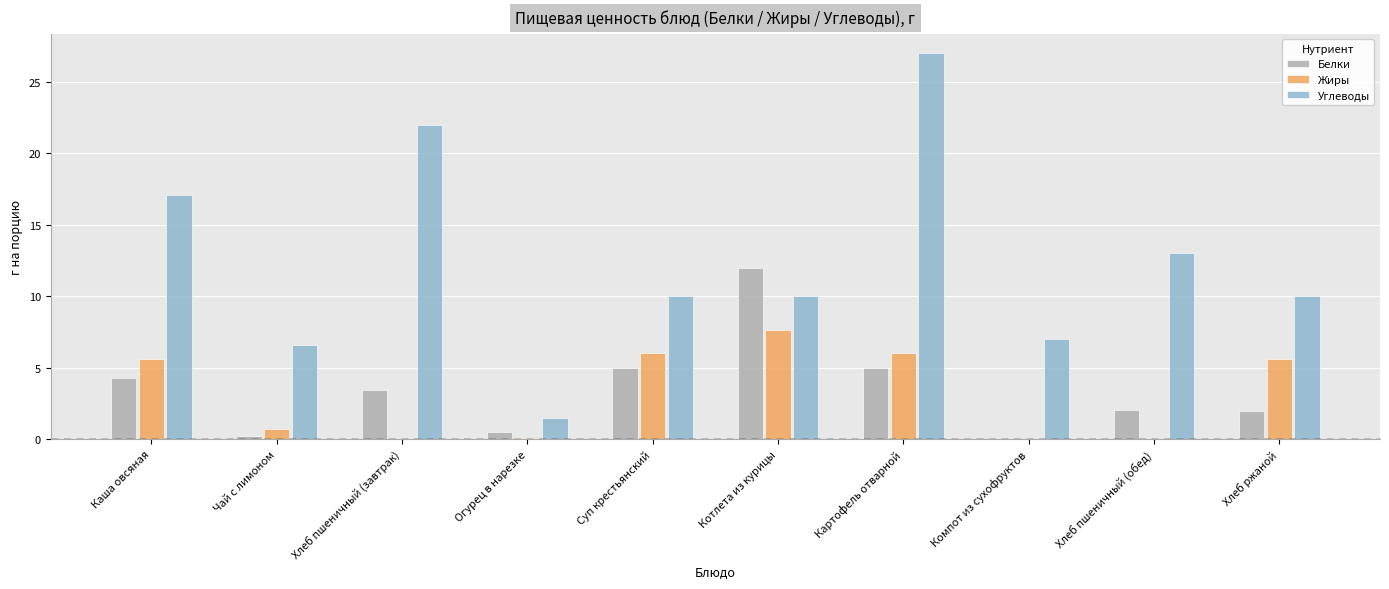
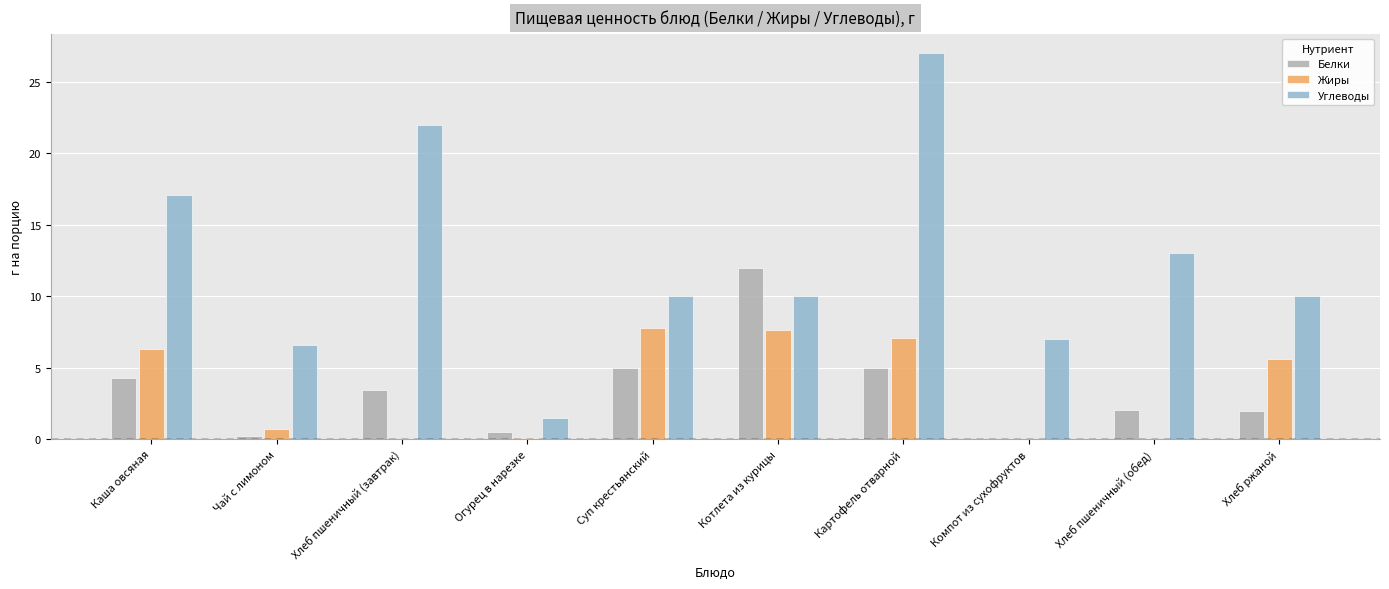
Жиры, Каша овсяная: 5.6 -> 6.3
Жиры, Суп крестьянский: 6.0 -> 7.8
Жиры, Картофель отварной: 6.0 -> 7.1
